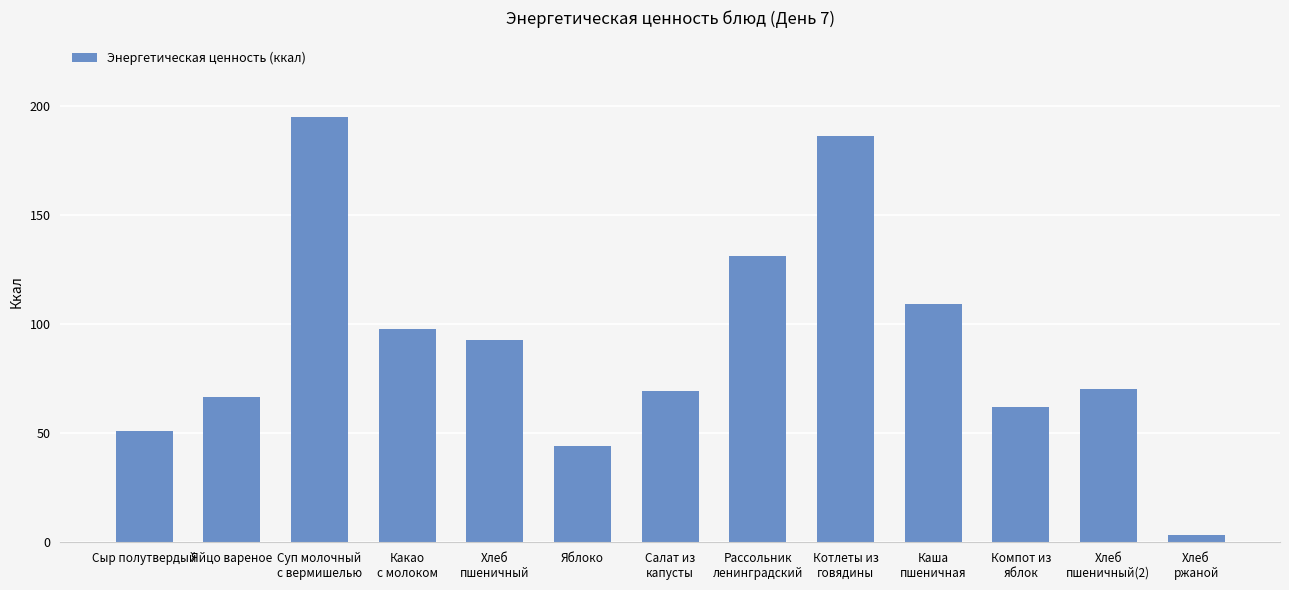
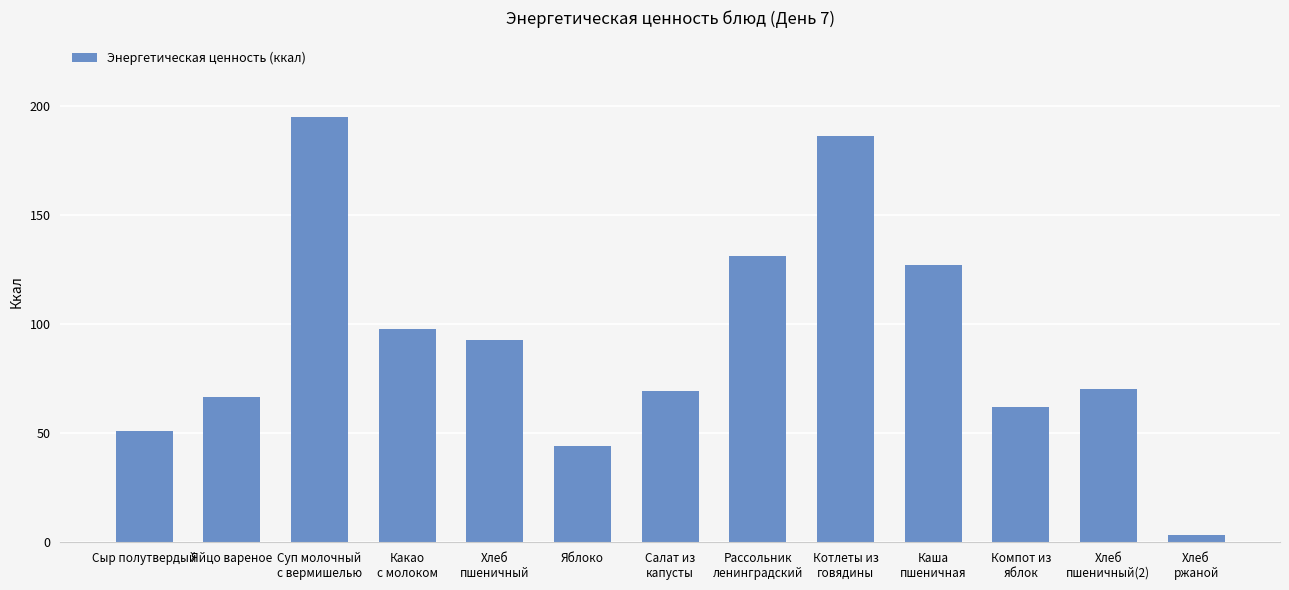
Каша пшеничная: 109 -> 127
